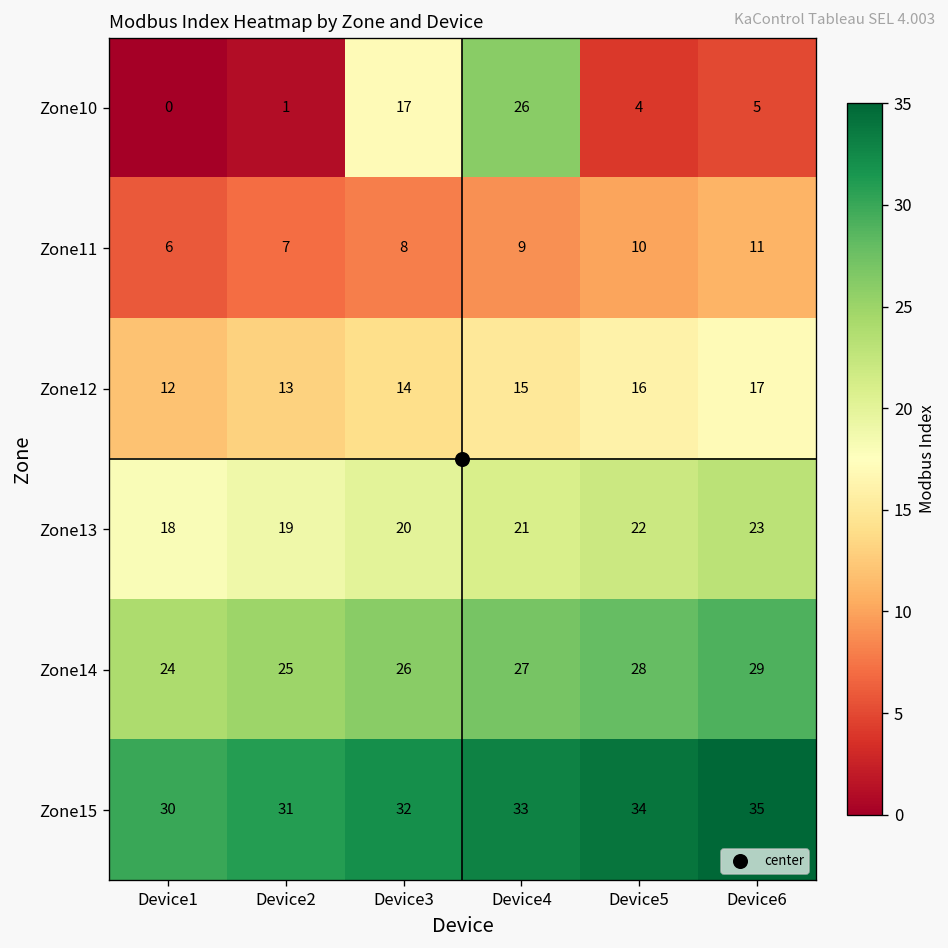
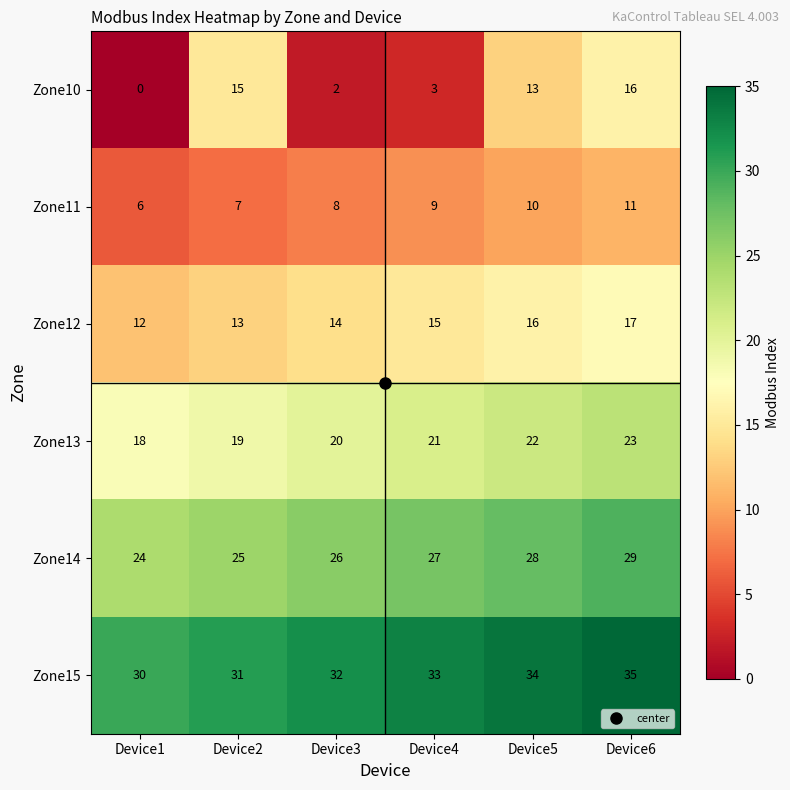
Zone10, Device2: 1 -> 15
Zone10, Device3: 17 -> 2
Zone10, Device4: 26 -> 3
Zone10, Device5: 4 -> 13
Zone10, Device6: 5 -> 16
